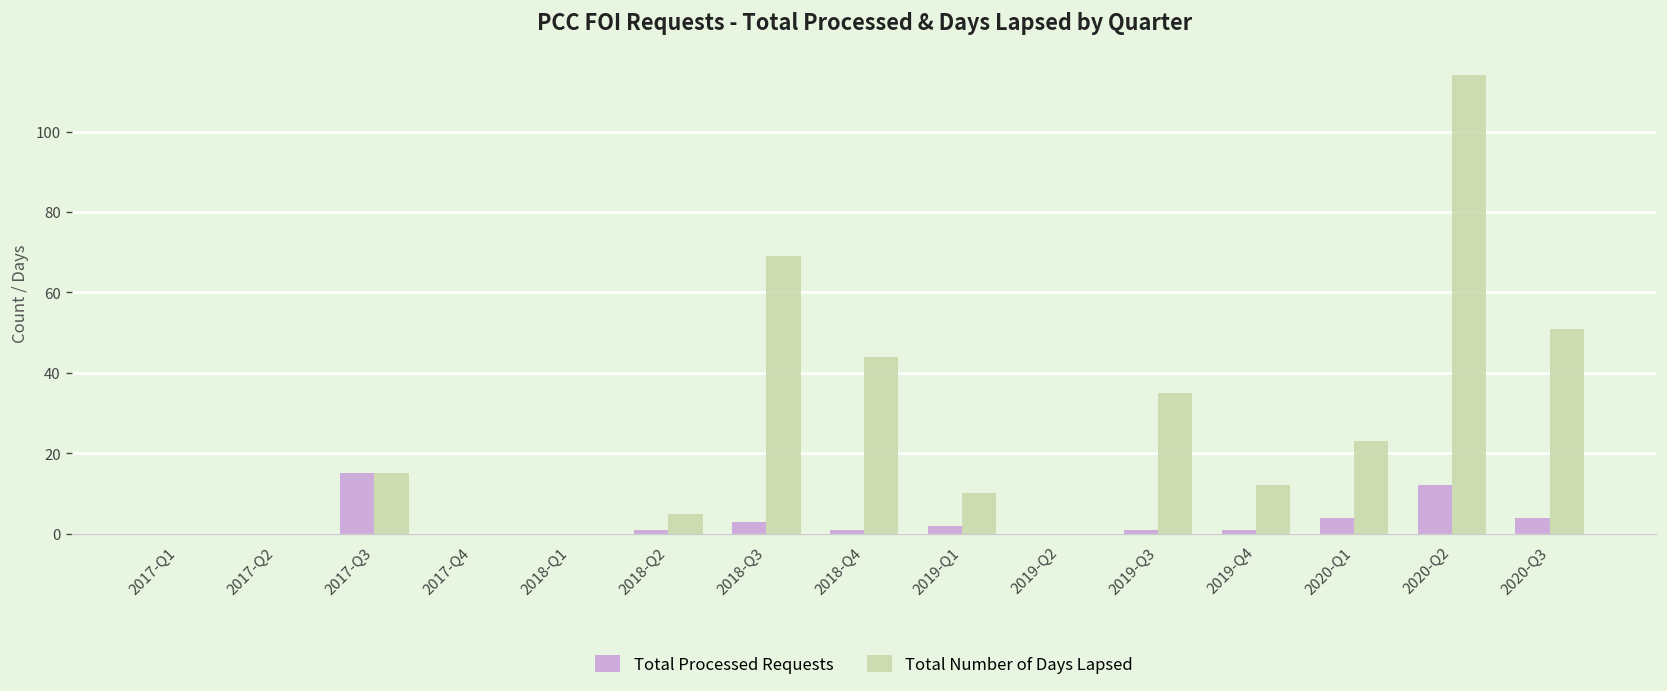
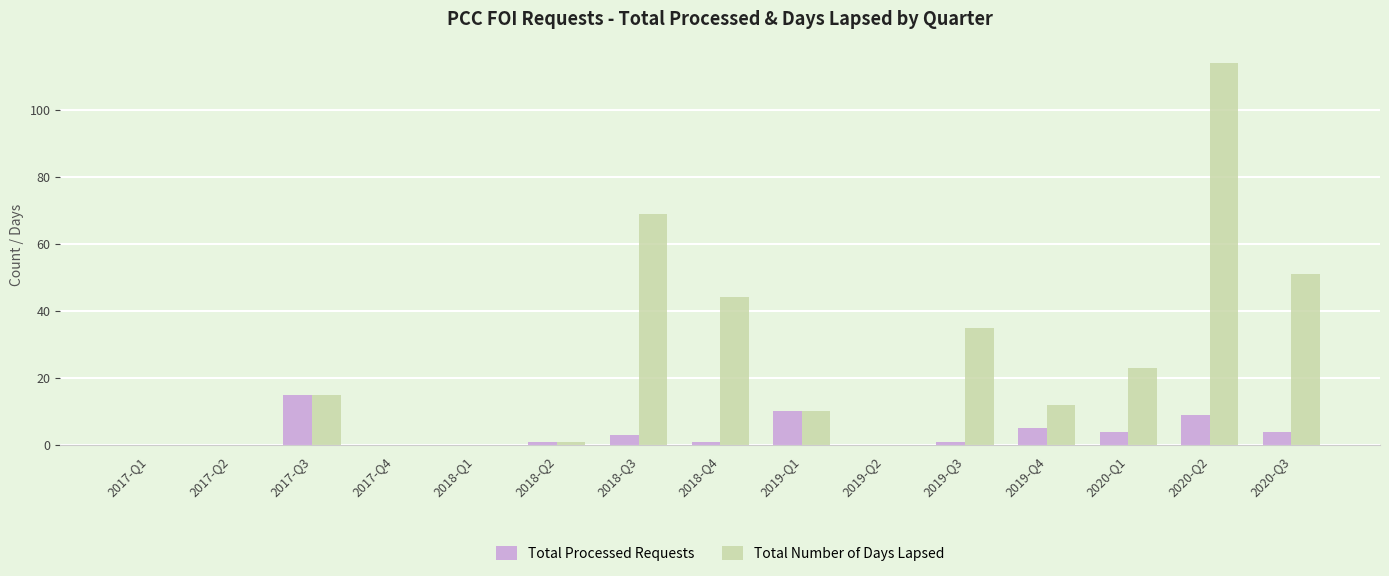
Total Number of Days Lapsed, 2018-Q2: 5 -> 1
Total Processed Requests, 2019-Q1: 2 -> 10
Total Processed Requests, 2019-Q4: 1 -> 5
Total Processed Requests, 2020-Q2: 12 -> 9
